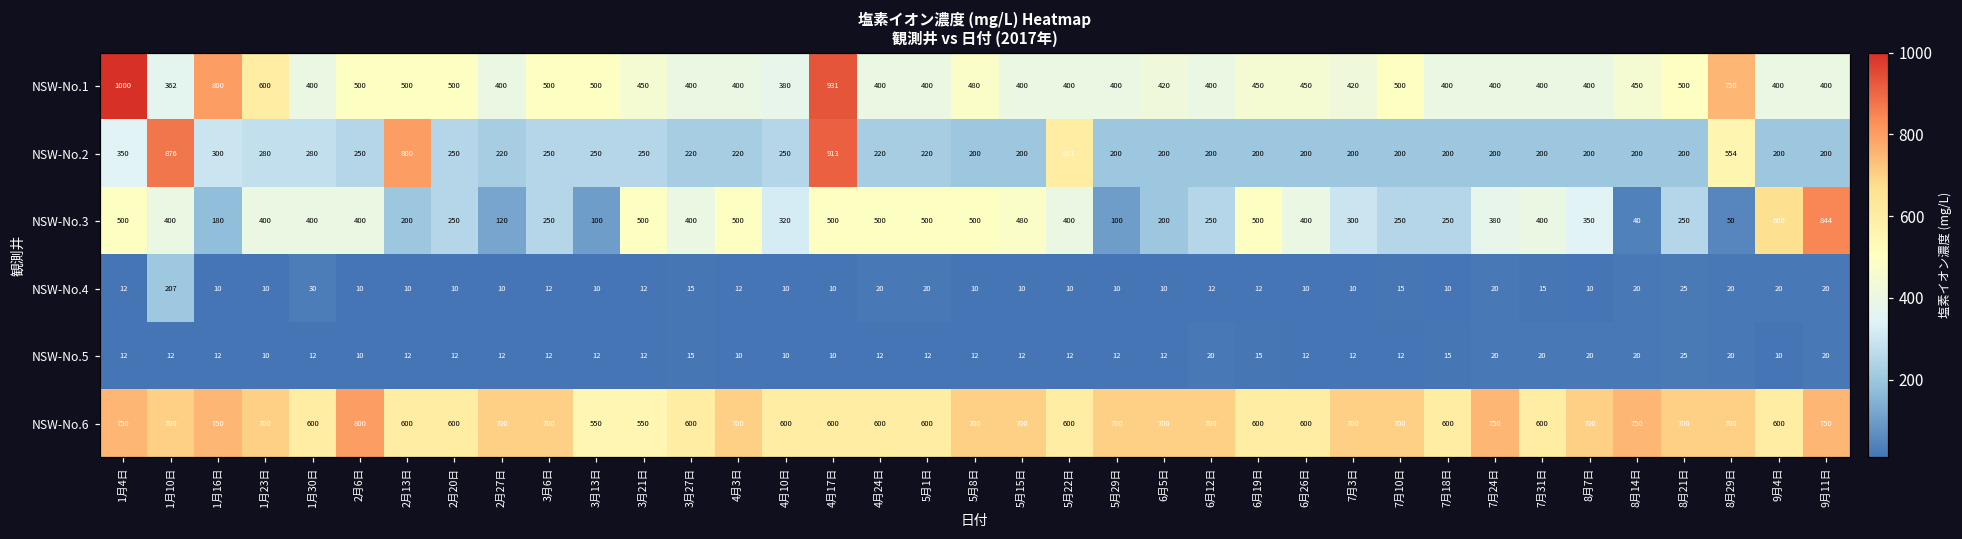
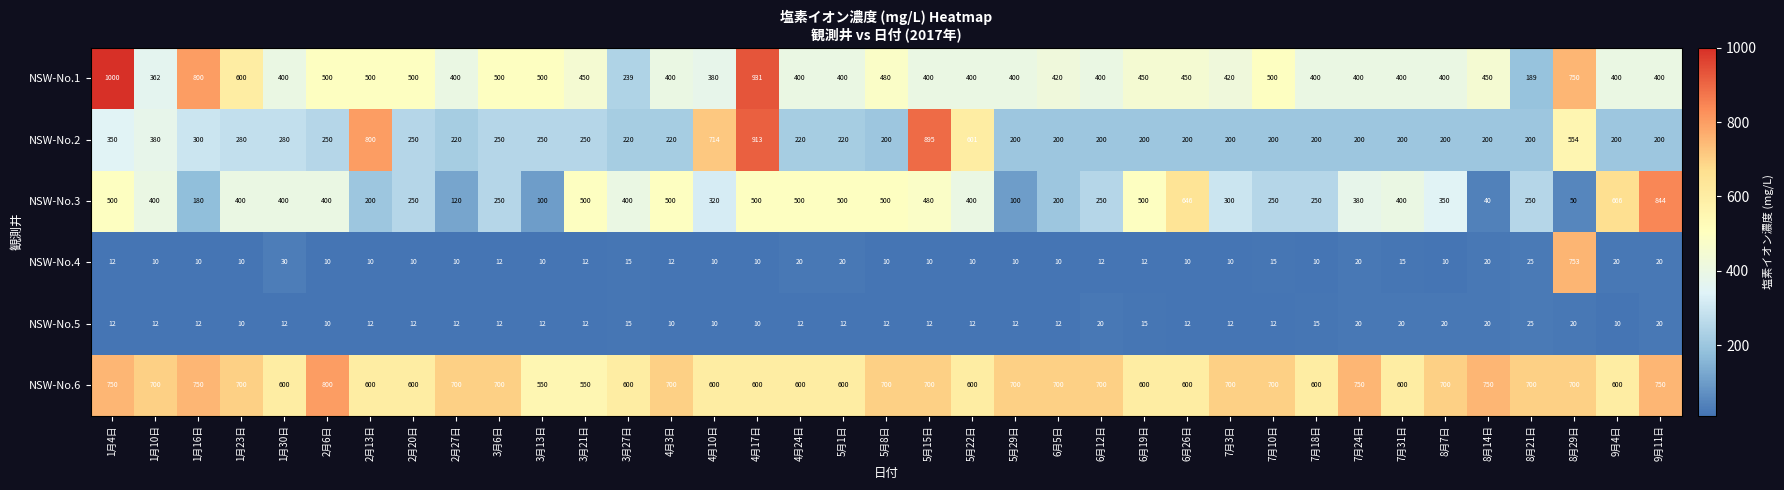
NSW-No.1, 3月27日: 400 -> 239
NSW-No.1, 8月21日: 500 -> 189
NSW-No.2, 1月10日: 876 -> 380
NSW-No.2, 4月10日: 250 -> 714
NSW-No.2, 5月15日: 200 -> 895
NSW-No.3, 6月26日: 400 -> 646
NSW-No.4, 1月10日: 207 -> 10
NSW-No.4, 8月29日: 20 -> 753
